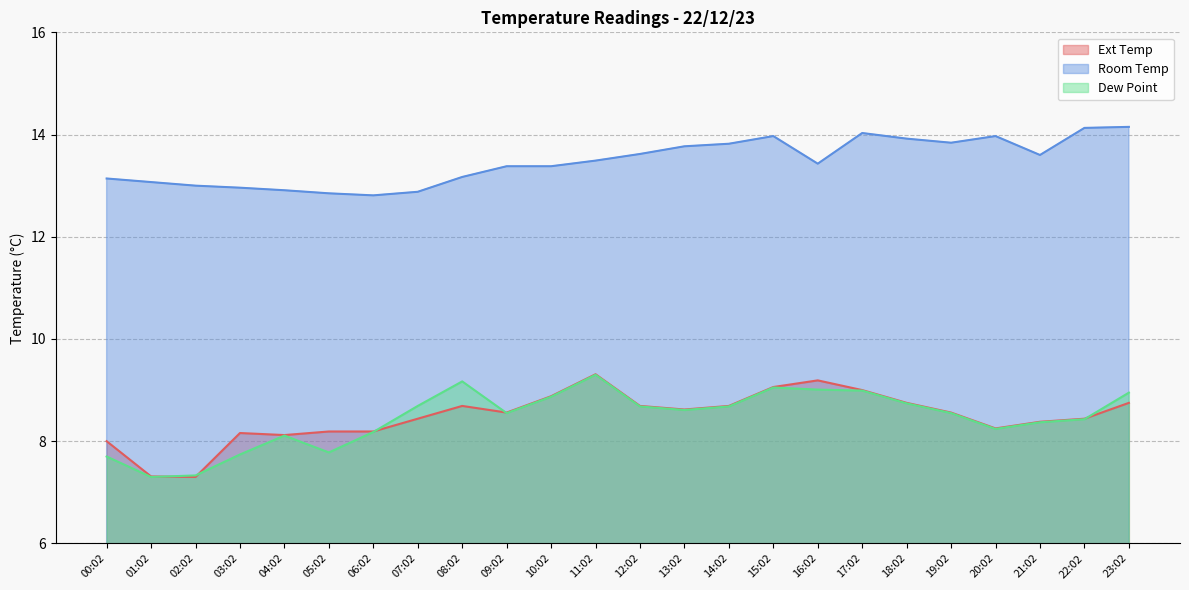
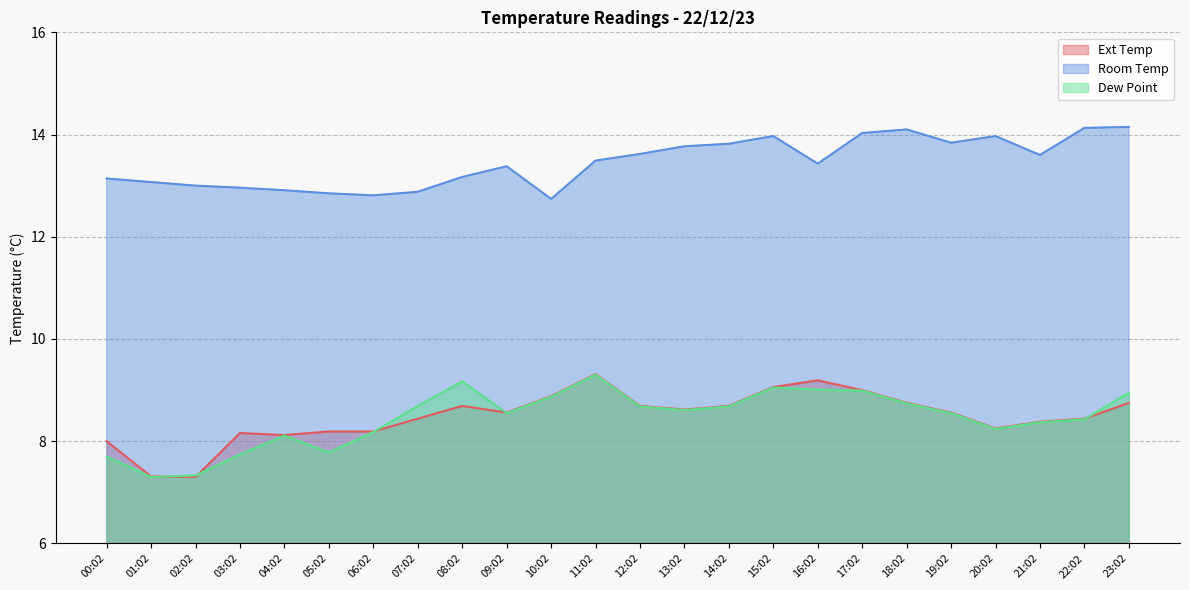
Room Temp, 10:02: 13.4 -> 12.7
Room Temp, 18:02: 13.9 -> 14.1
